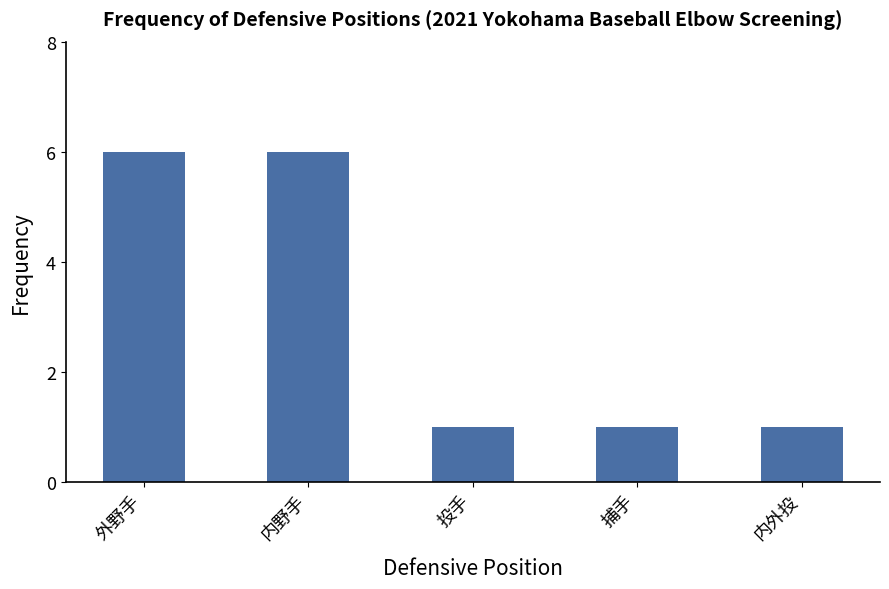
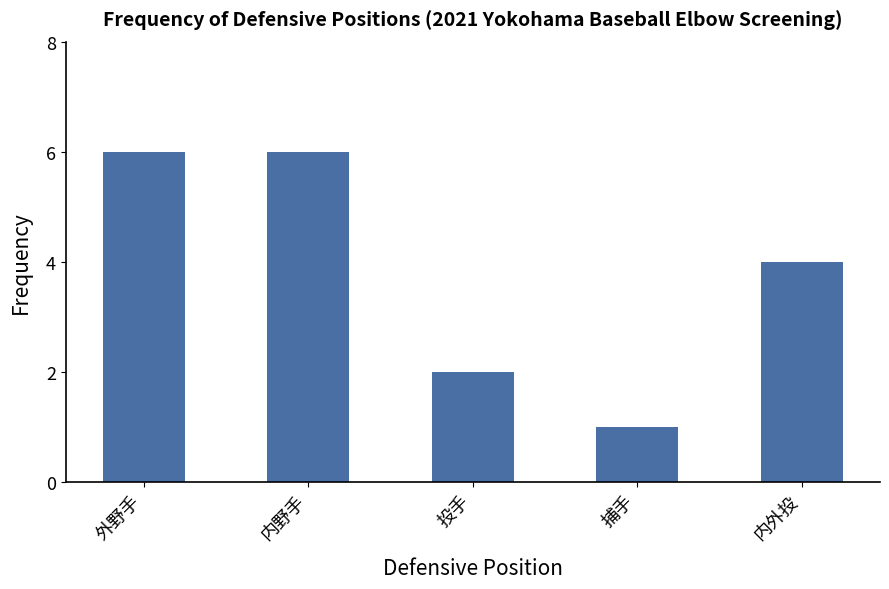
投手: 1 -> 2
内外投: 1 -> 4
